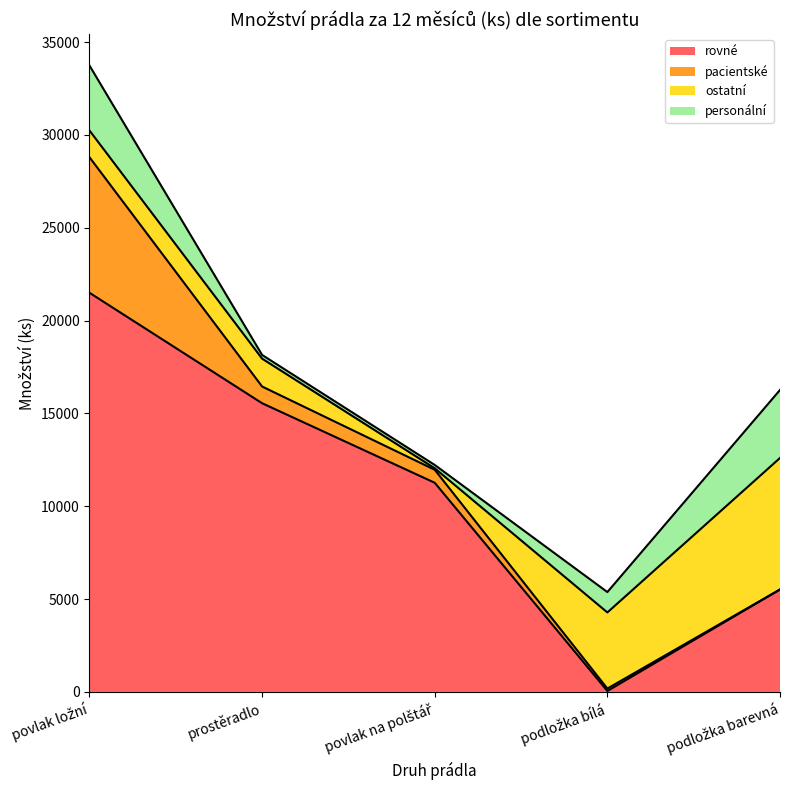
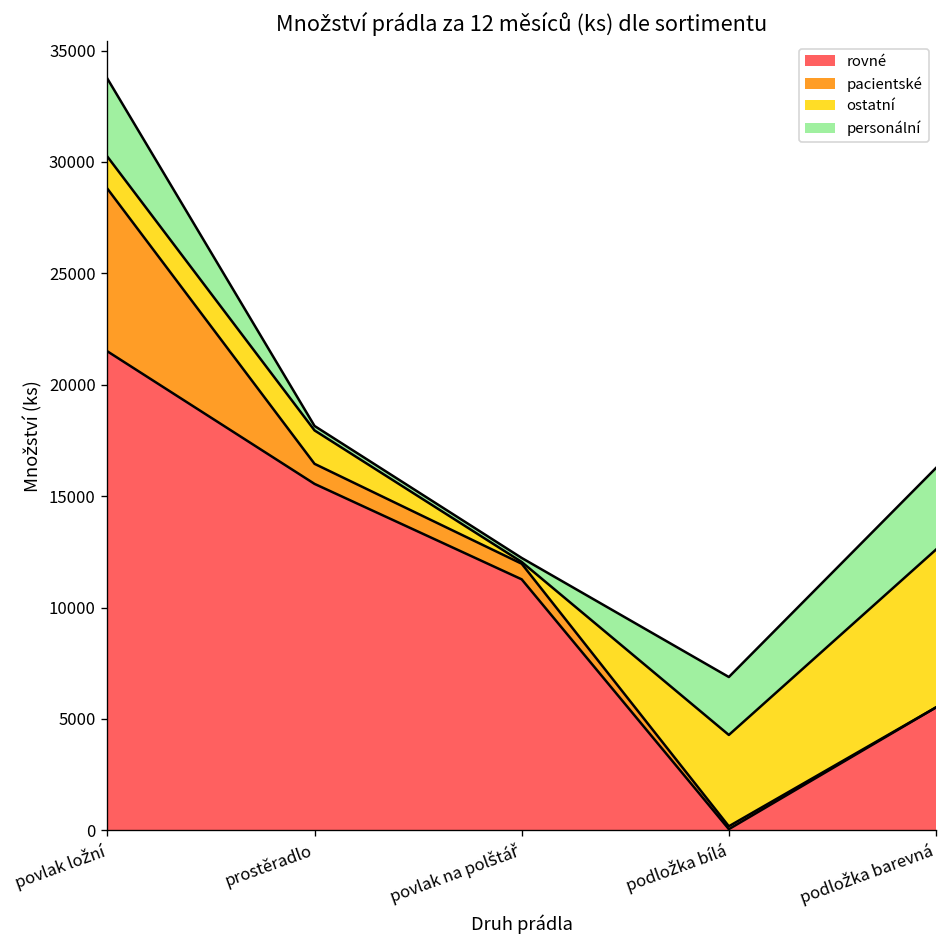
personální, podložka bílá: 1100 -> 2600
